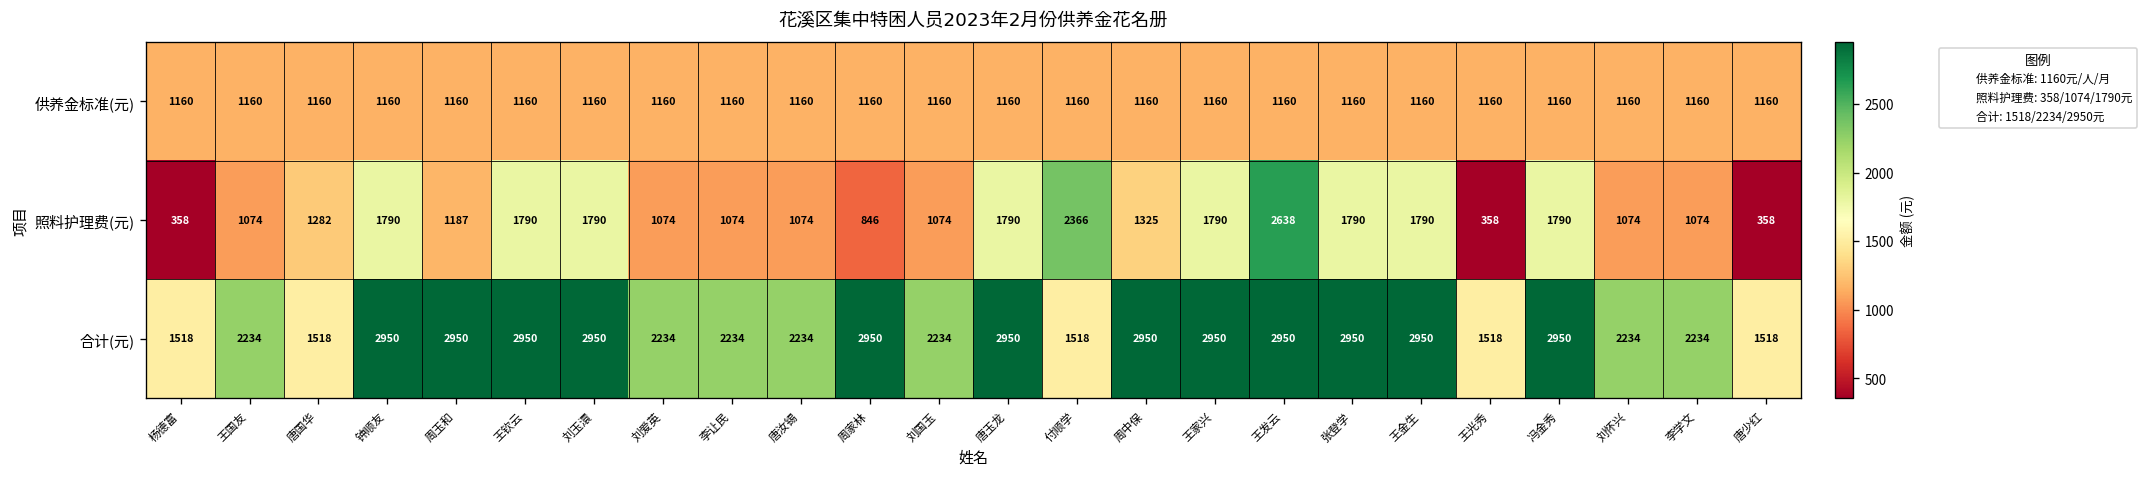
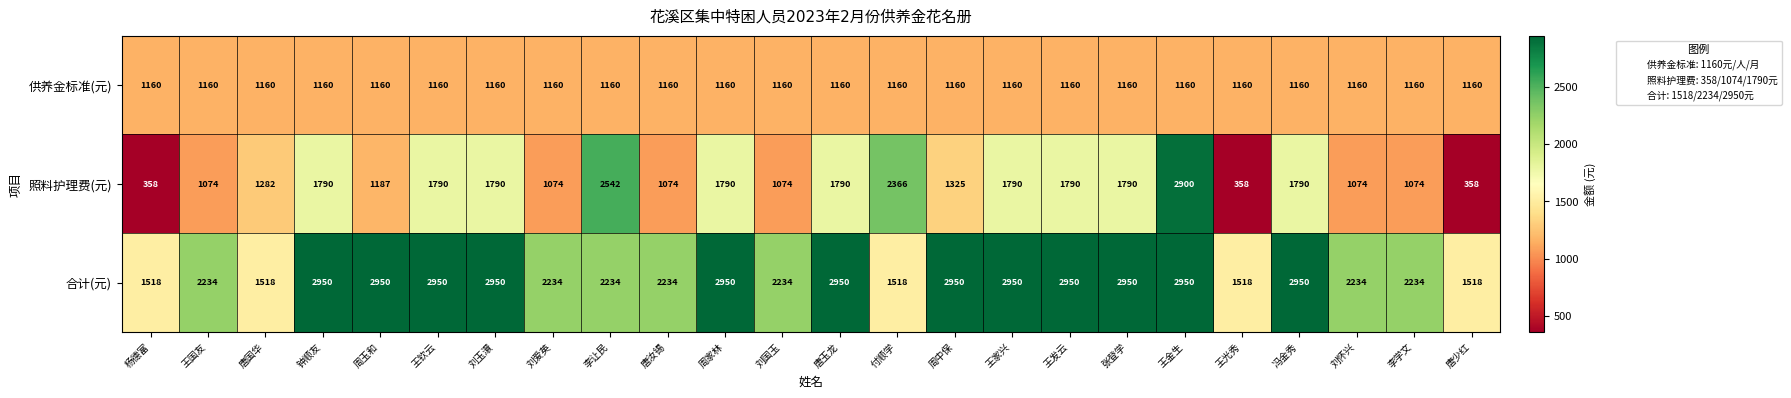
照料护理费(元), 李让民: 1074 -> 2542
照料护理费(元), 周家林: 846 -> 1790
照料护理费(元), 王发云: 2638 -> 1790
照料护理费(元), 王金生: 1790 -> 2900
